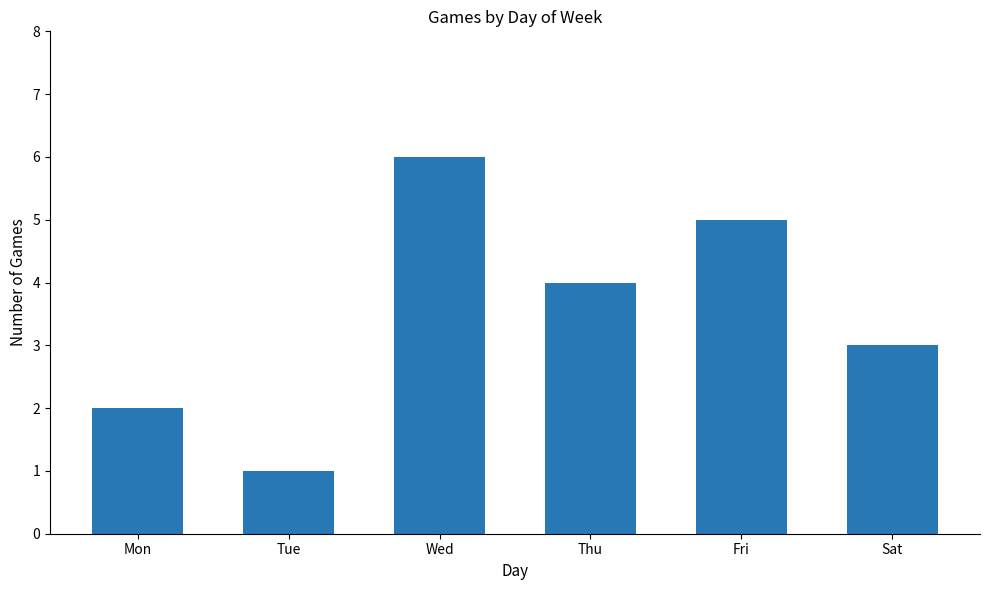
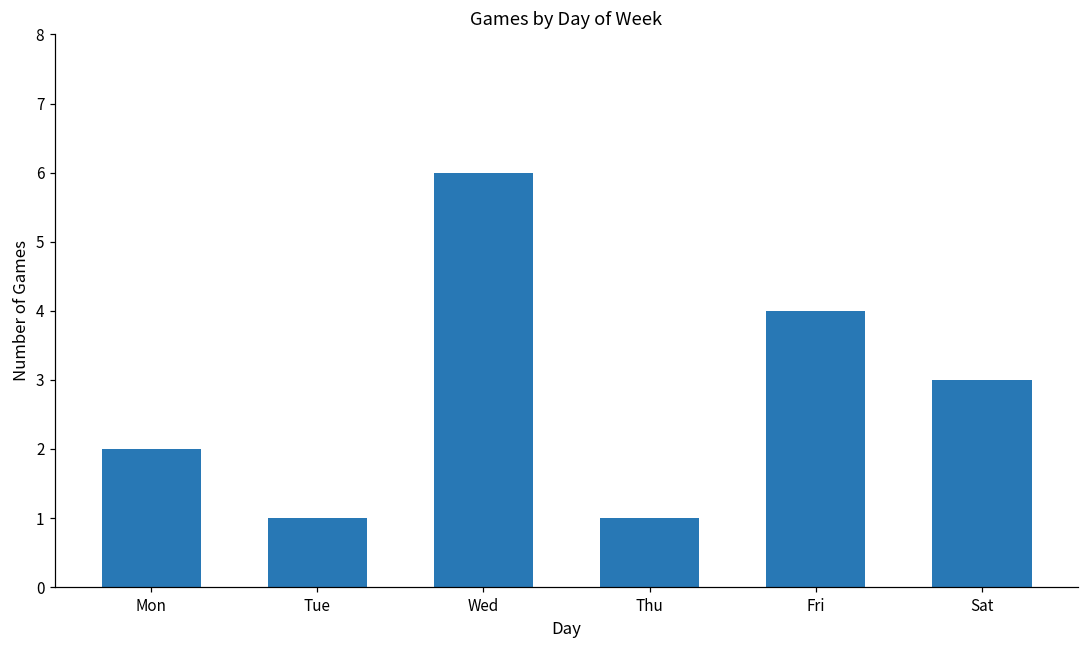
Thu: 4 -> 1
Fri: 5 -> 4
